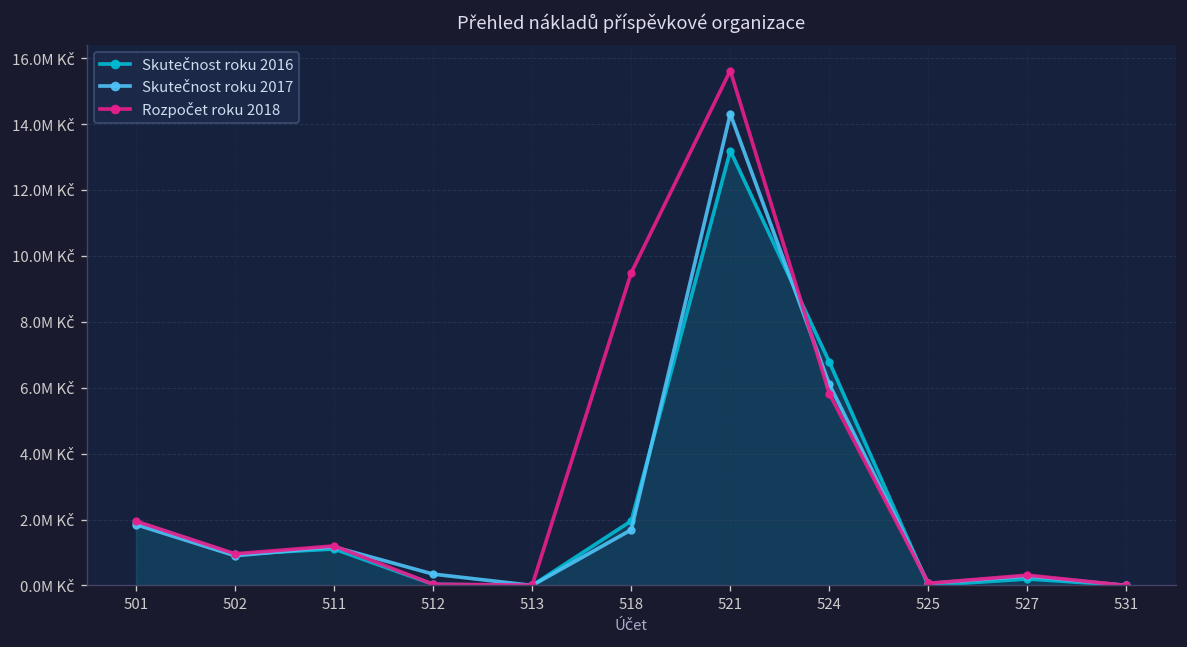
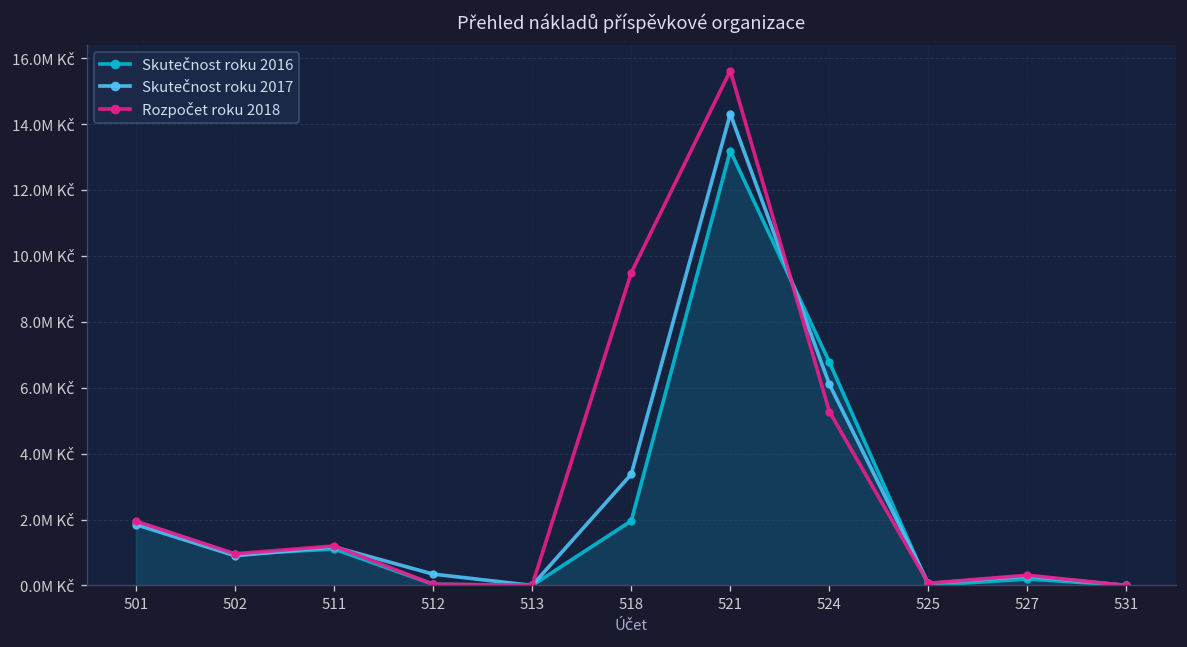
Skutečnost roku 2017, 518: 1.7M Kč -> 3.4M Kč
Rozpočet roku 2018, 524: 5.8M Kč -> 5.3M Kč
